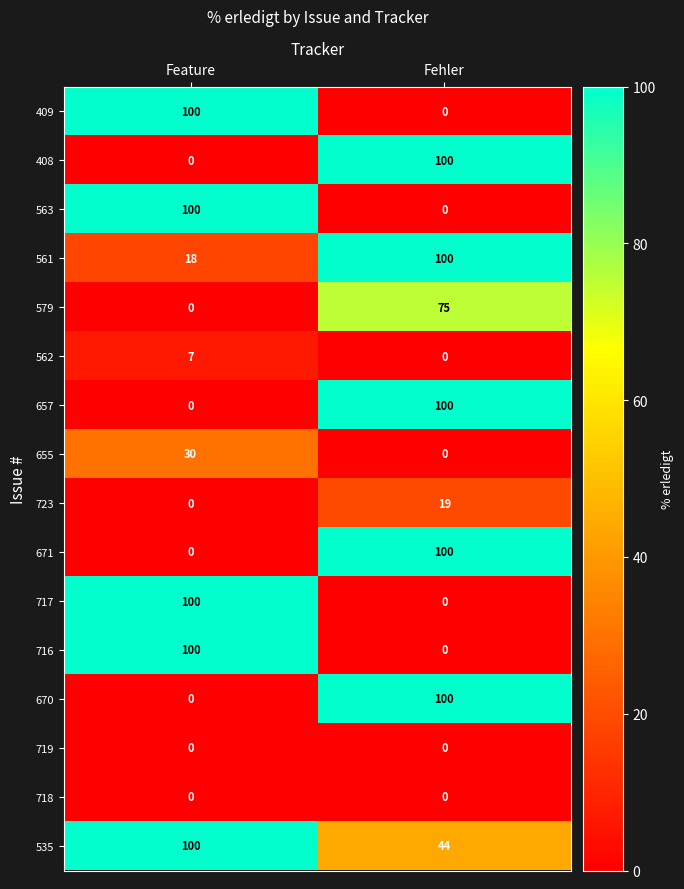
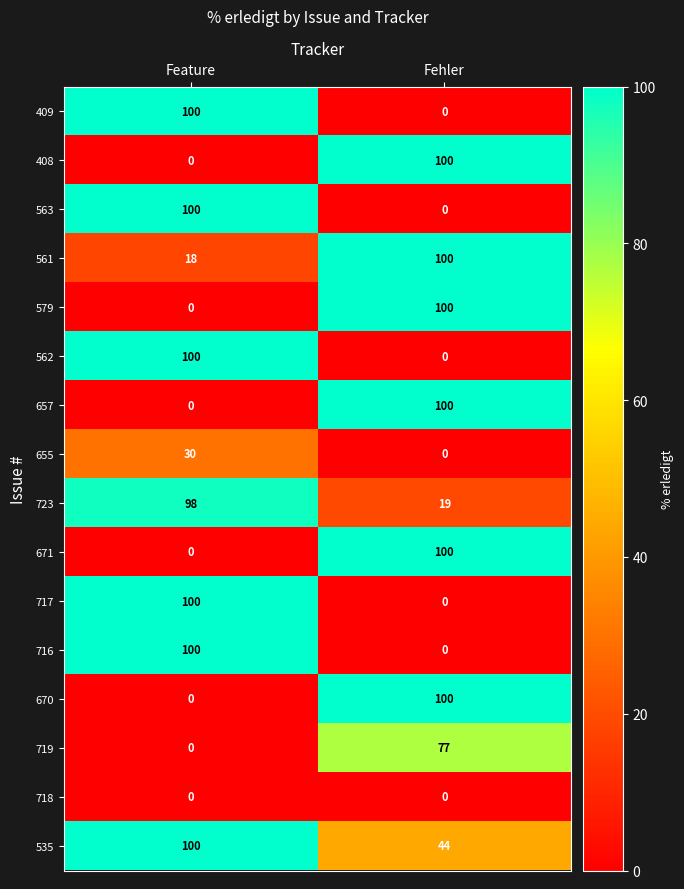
579, Fehler: 75 -> 100
562, Feature: 7 -> 100
723, Feature: 0 -> 98
719, Fehler: 0 -> 77
